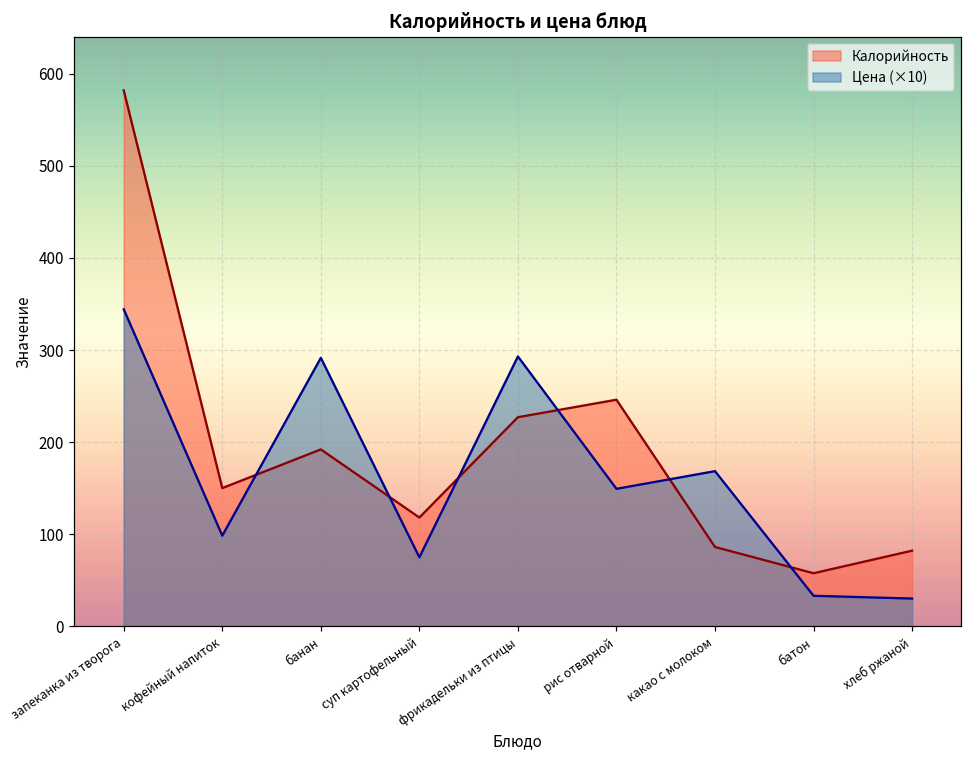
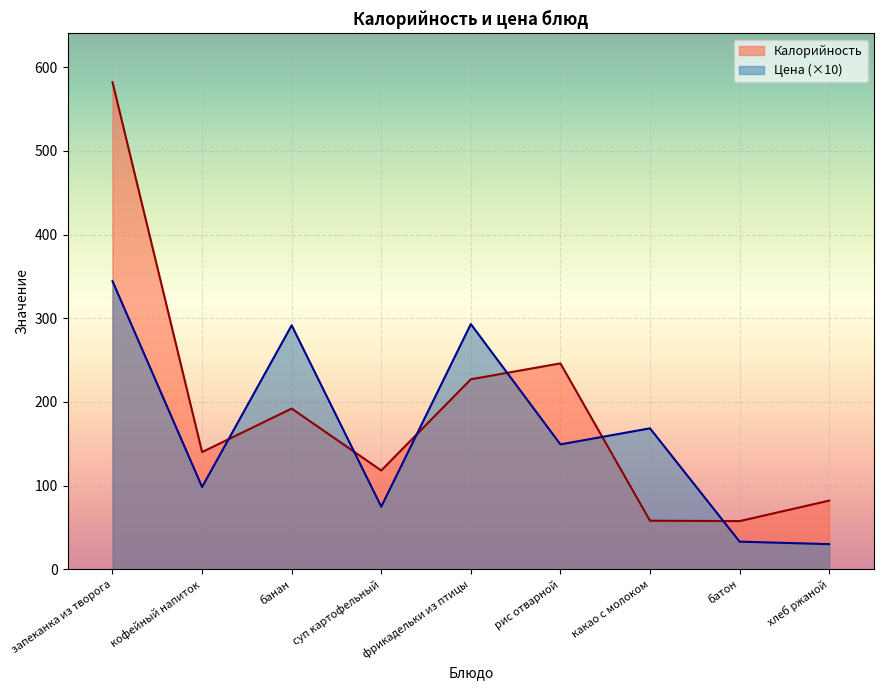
Калорийность, кофейный напиток: 150 -> 140
Калорийность, какао с молоком: 90 -> 60
